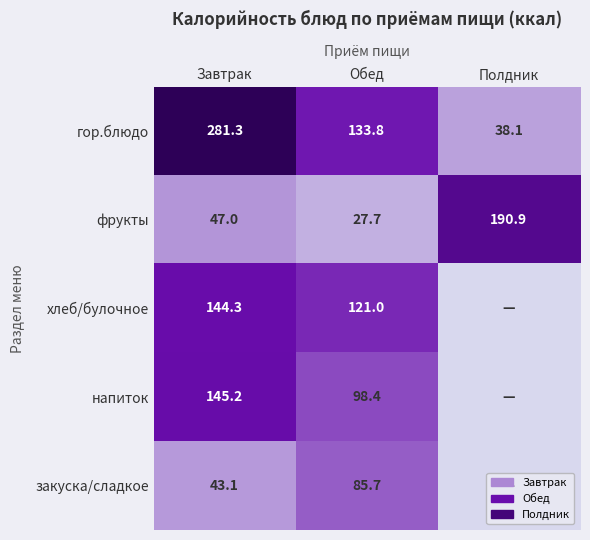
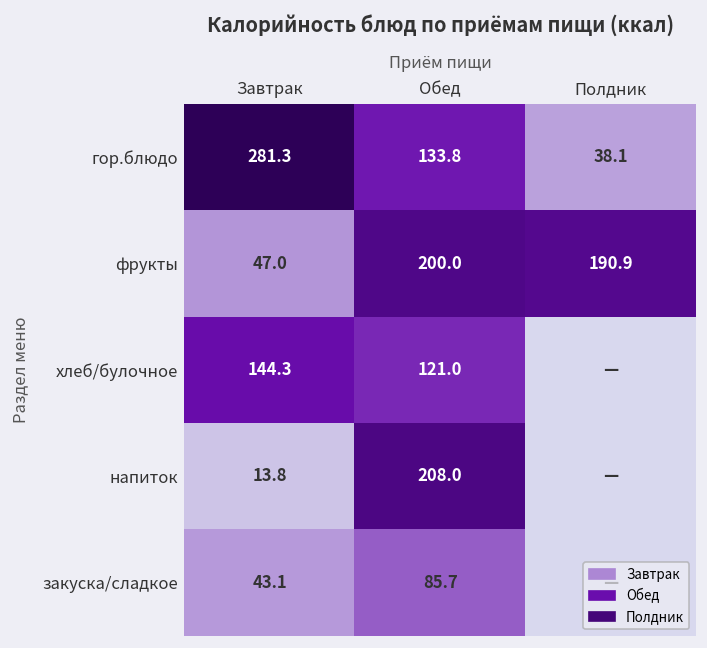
фрукты, Обед: 27.7 -> 200.0
напиток, Завтрак: 145.2 -> 13.8
напиток, Обед: 98.4 -> 208.0
